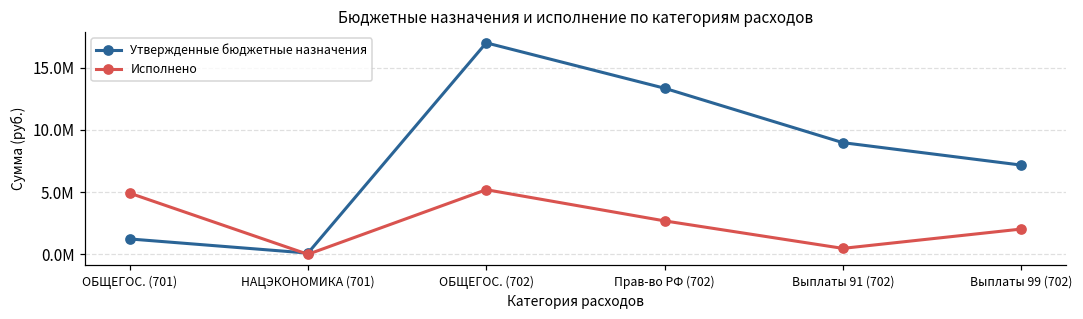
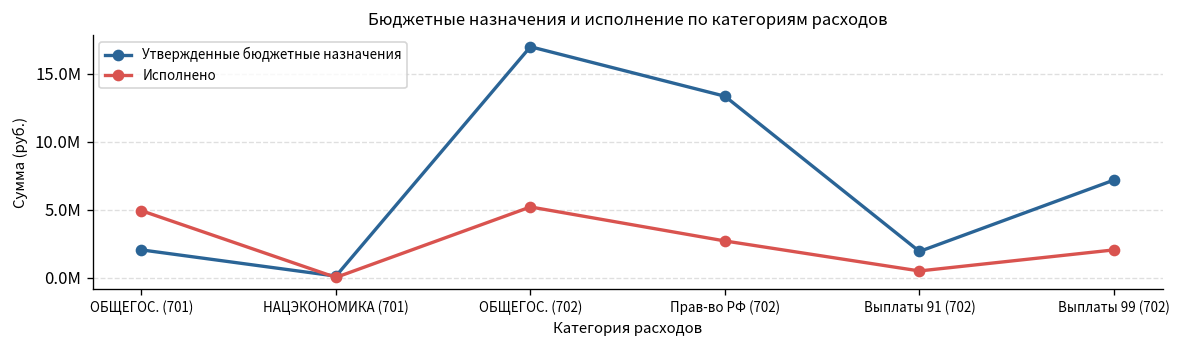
Утвержденные бюджетные назначения, ОБЩЕГОС. (701): 1200000 -> 2000000
Утвержденные бюджетные назначения, Выплаты 91 (702): 9000000 -> 1900000
